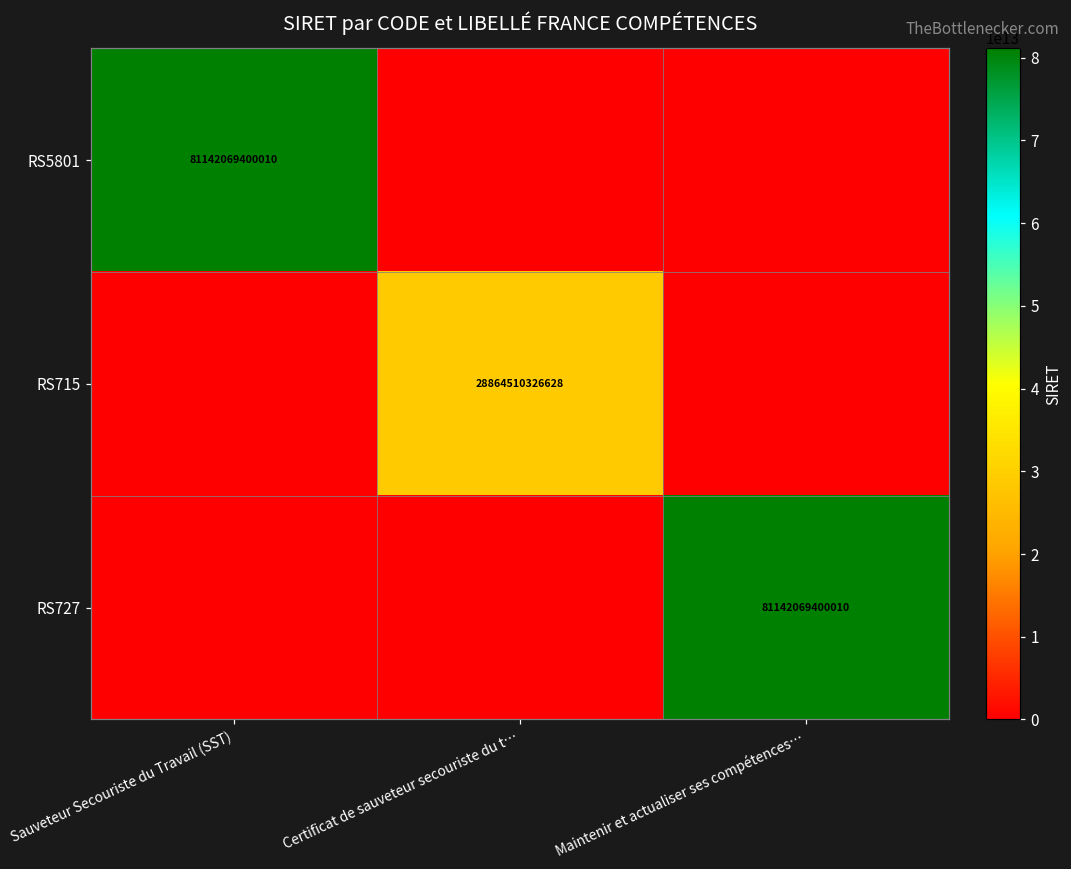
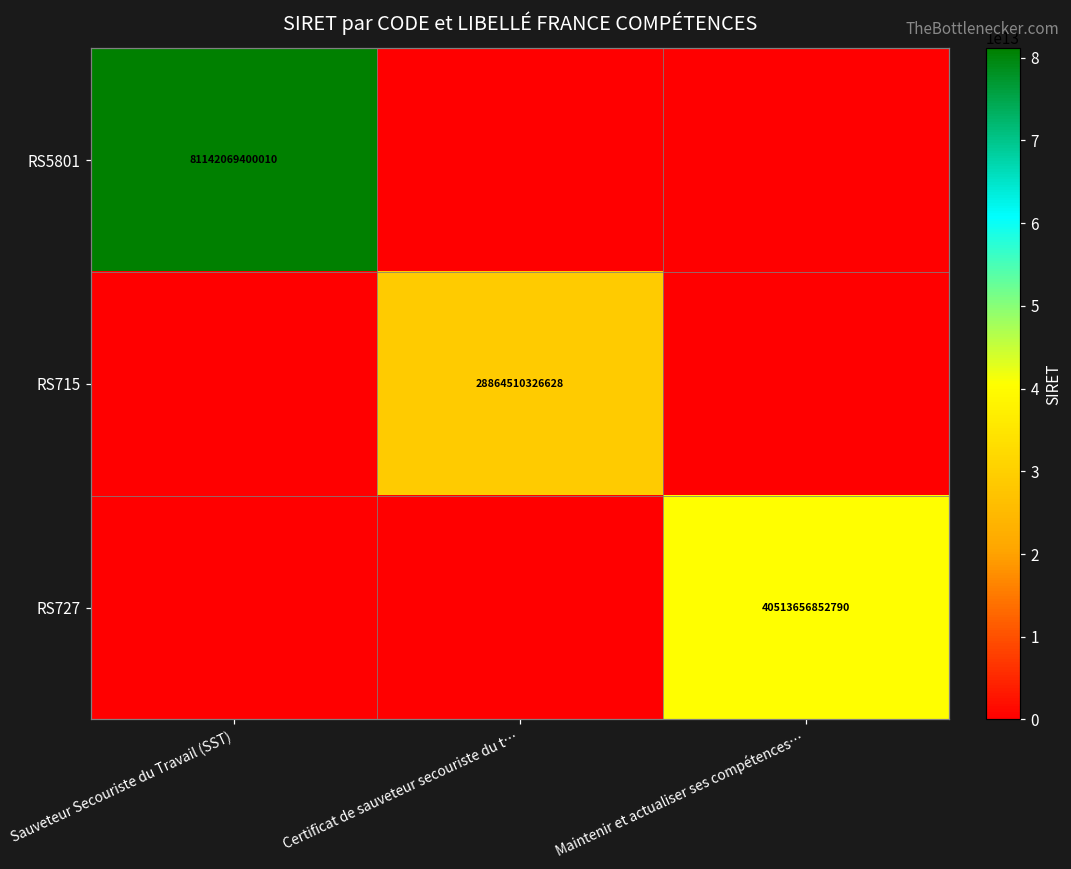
RS727, Maintenir et actualiser ses compétences…: 81142069400010 -> 40513656852790
